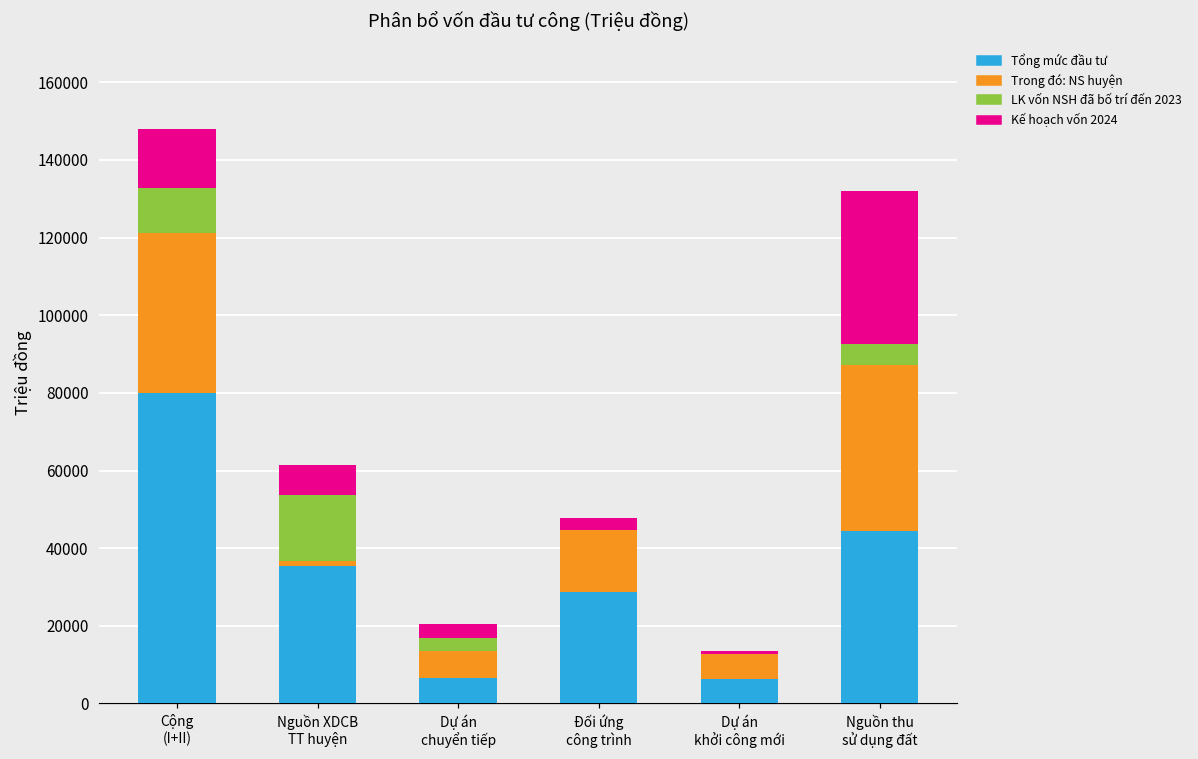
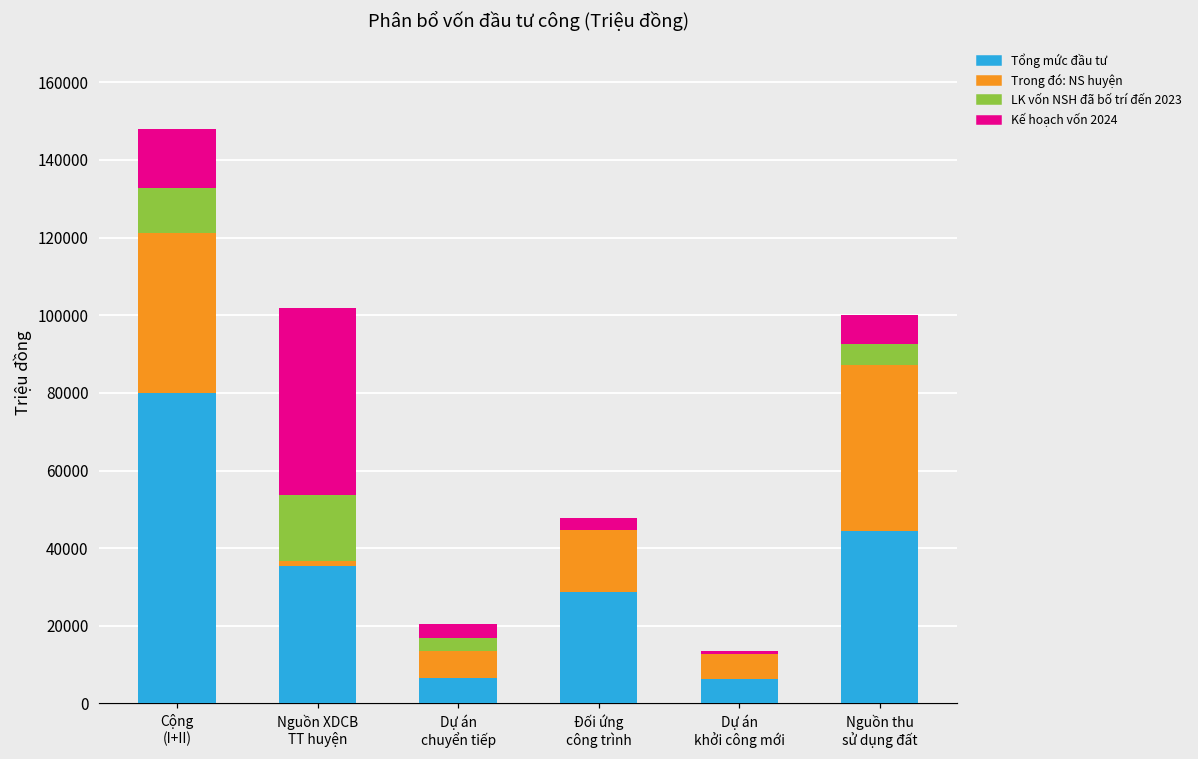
Kế hoạch vốn 2024, Nguồn XDCB TT huyện: 8000 -> 48000
Kế hoạch vốn 2024, Nguồn thu sử dụng đất: 39000 -> 8000
